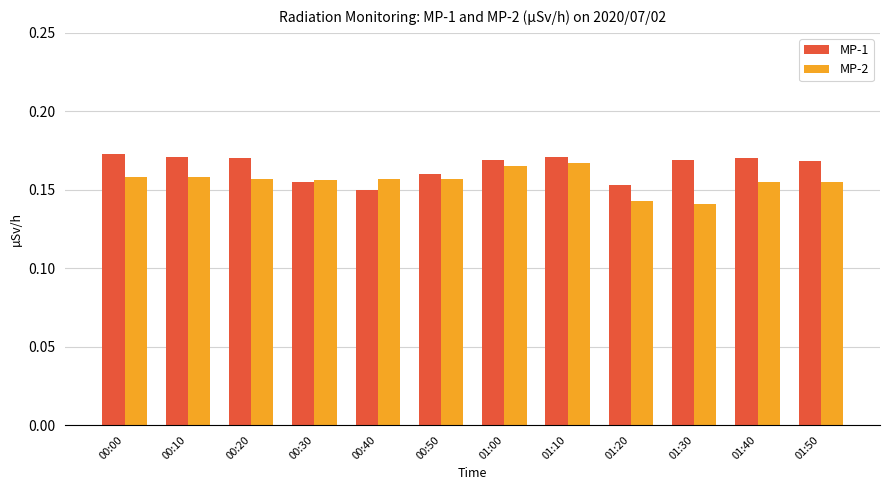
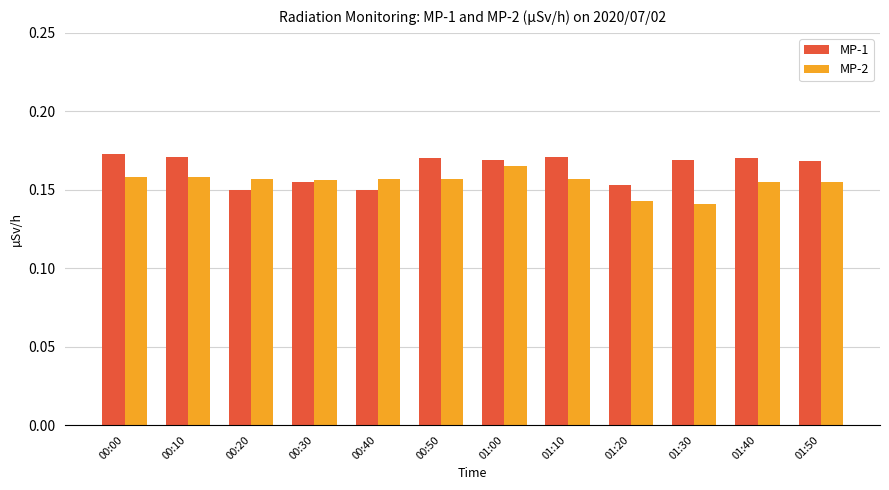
MP-1, 00:20: 0.17 -> 0.15
MP-1, 00:50: 0.16 -> 0.17
MP-2, 01:10: 0.167 -> 0.157
